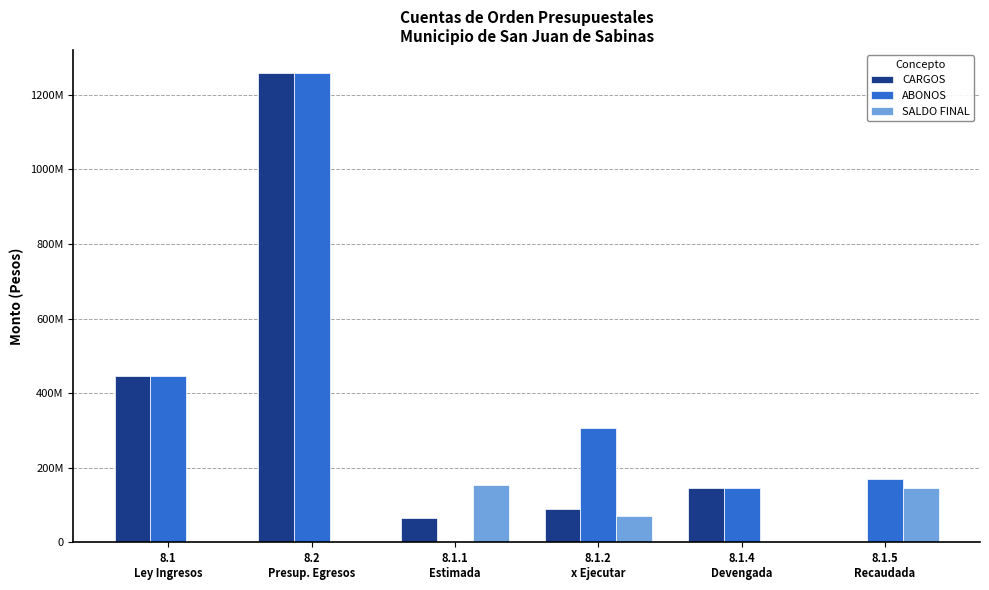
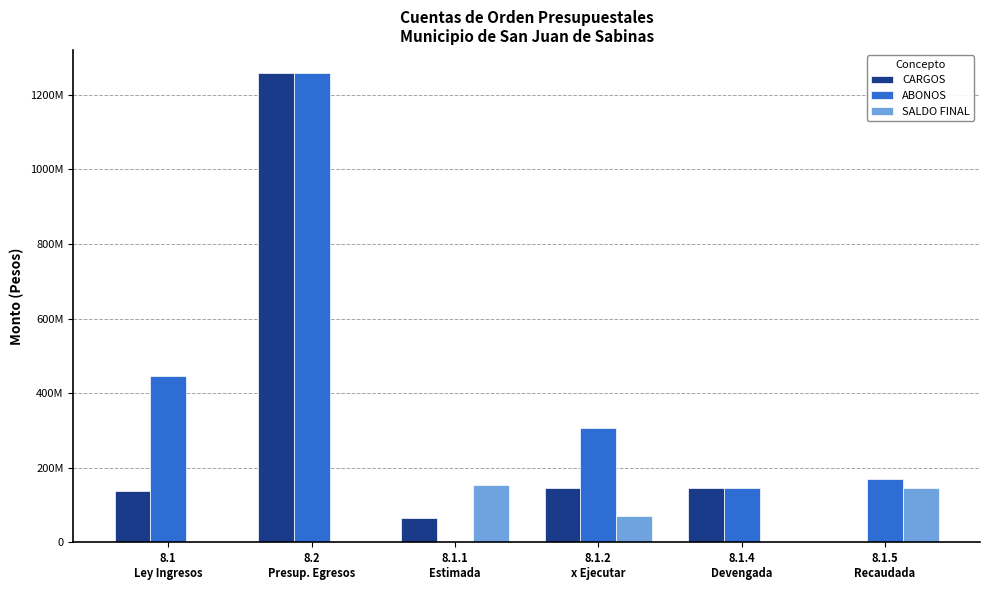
CARGOS, 8.1 Ley Ingresos: 450000000 -> 140000000
CARGOS, 8.1.2 x Ejecutar: 90000000 -> 150000000
